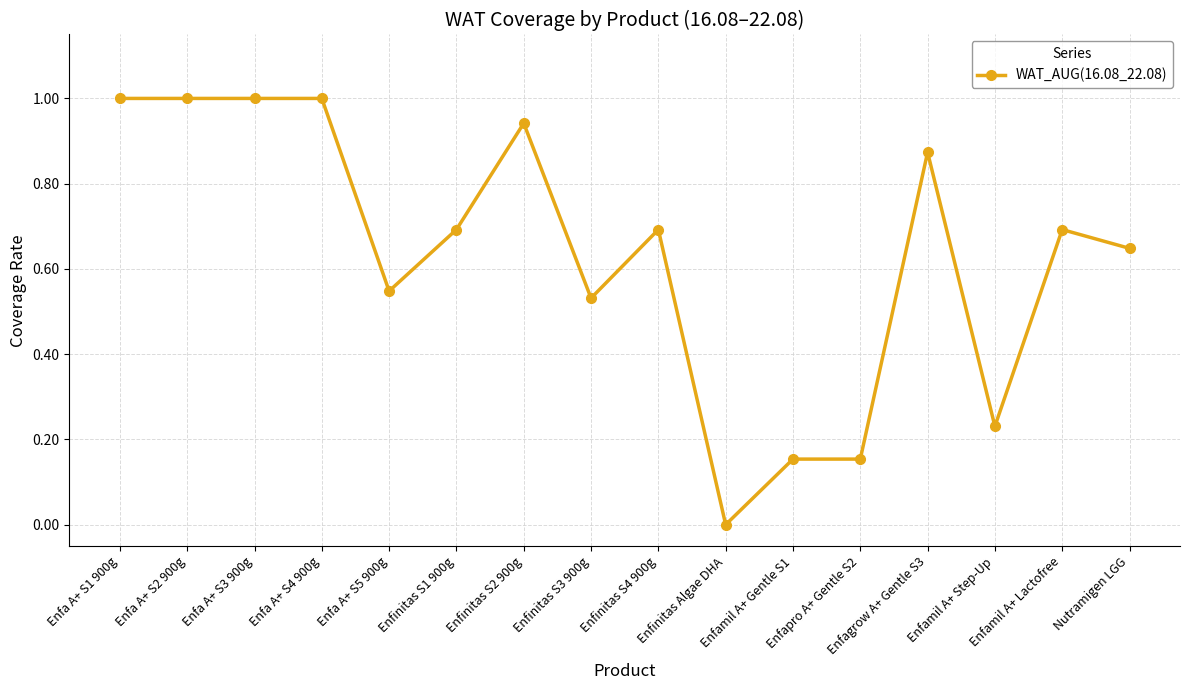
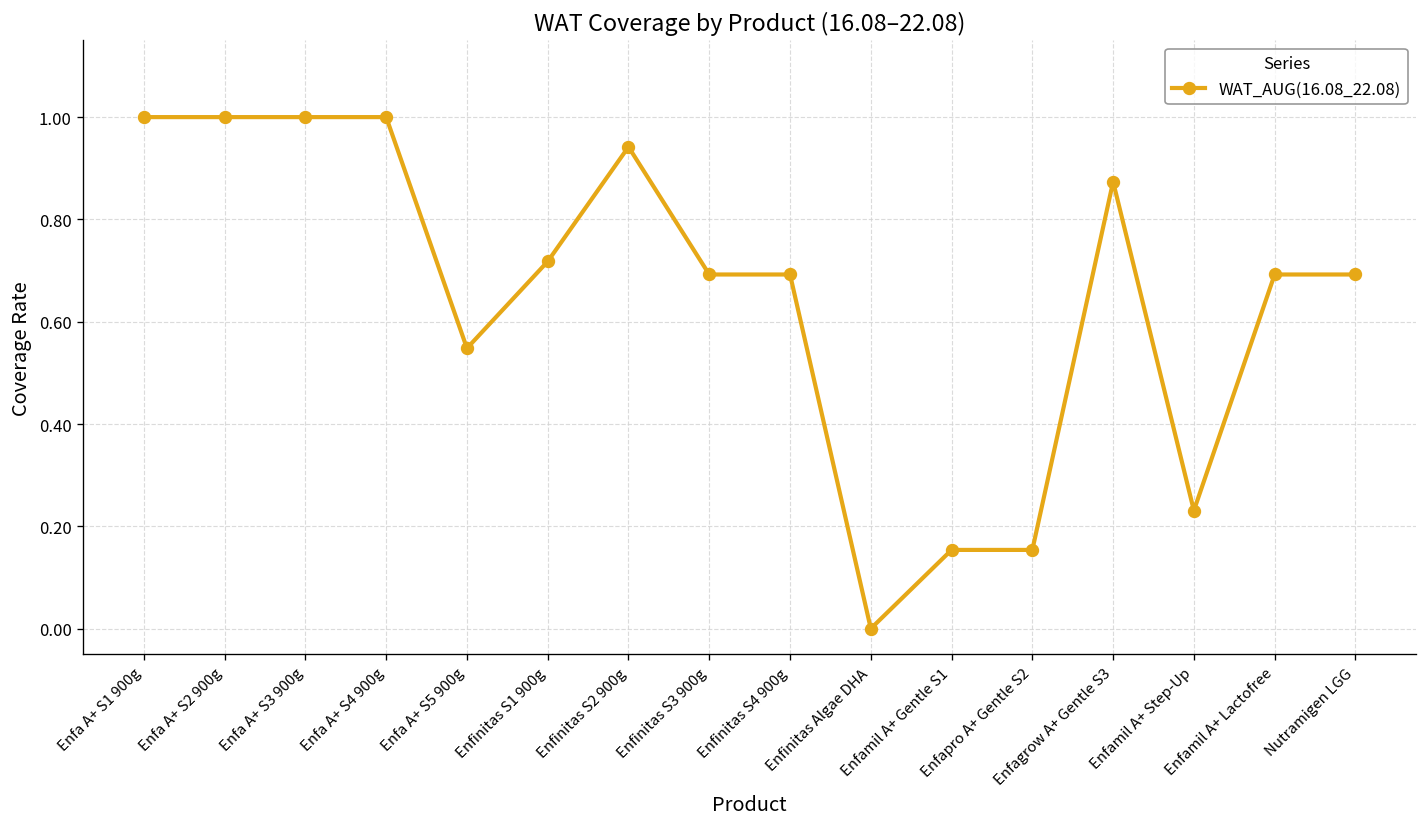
Enfinitas S1 900g: 0.69 -> 0.72
Enfinitas S3 900g: 0.53 -> 0.69
Nutramigen LGG: 0.65 -> 0.69
